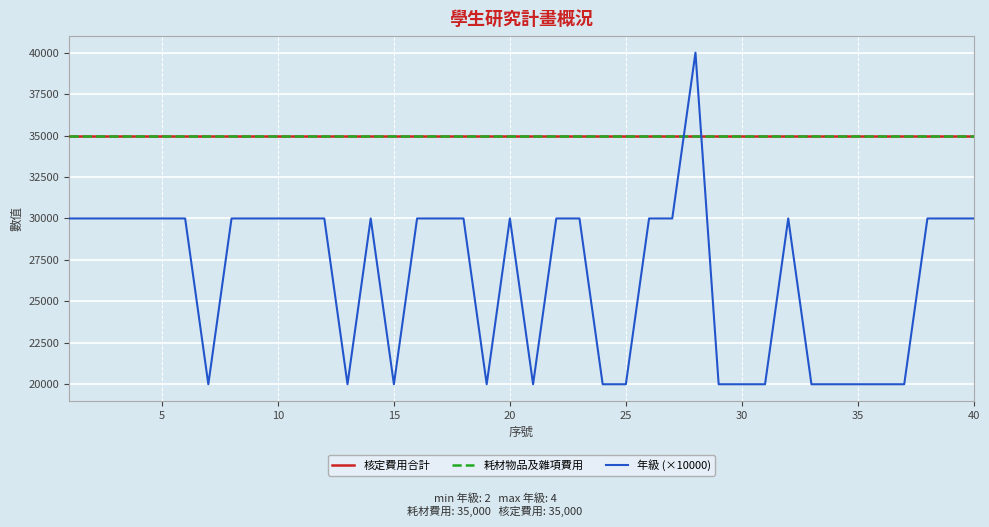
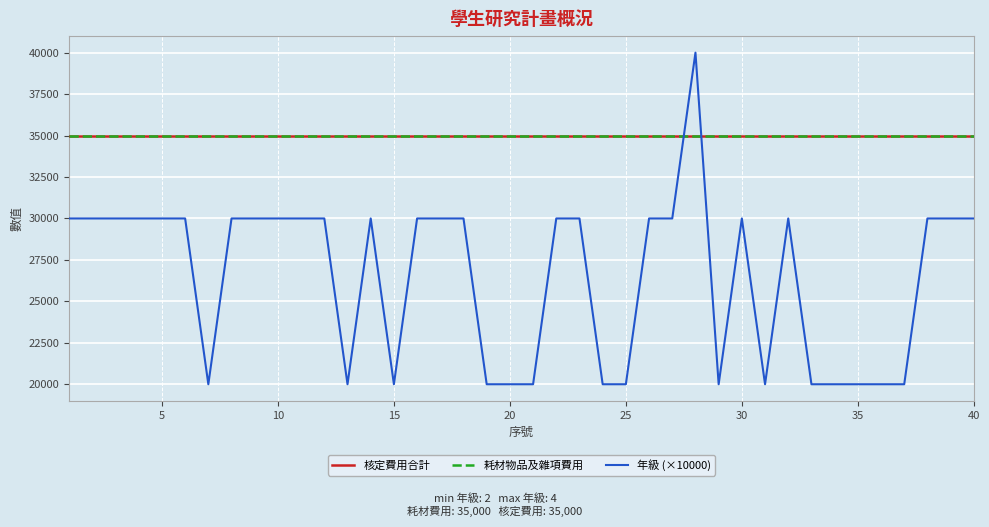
年級 (×10000), 20: 30000 -> 20000
年級 (×10000), 30: 20000 -> 30000
